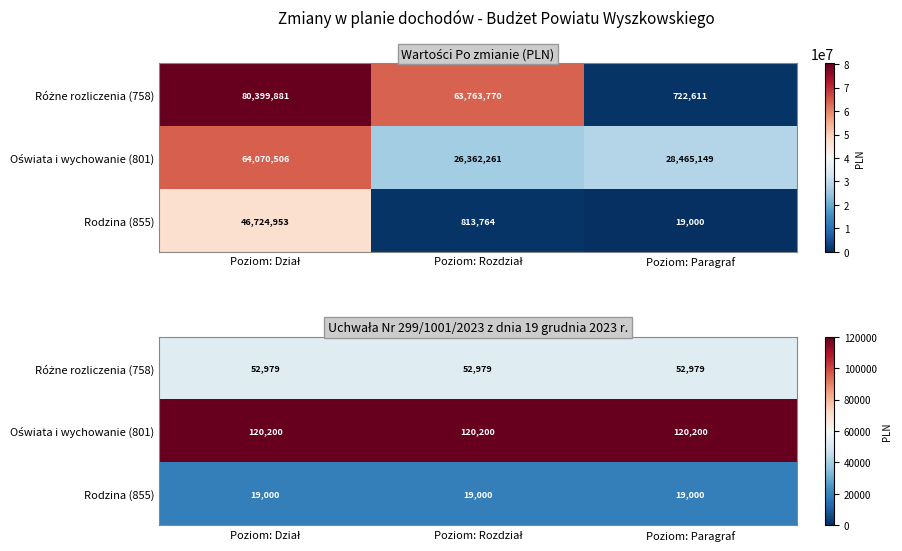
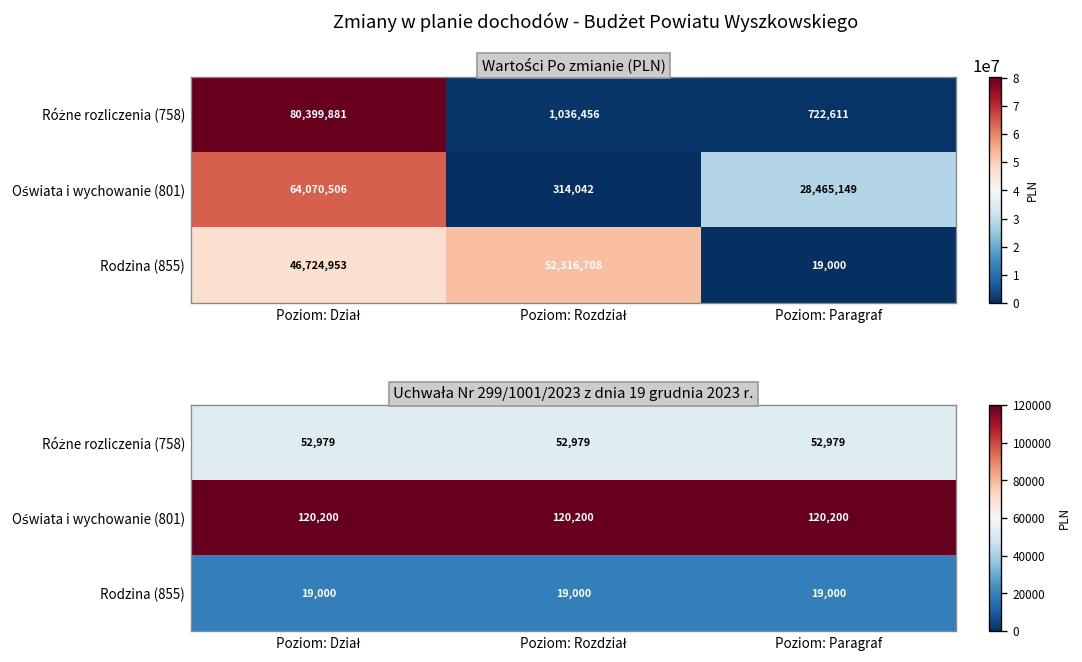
Wartości Po zmianie (PLN), Różne rozliczenia (758), Poziom: Rozdział: 63,763,770 -> 1,036,456
Wartości Po zmianie (PLN), Oświata i wychowanie (801), Poziom: Rozdział: 26,362,261 -> 314,042
Wartości Po zmianie (PLN), Rodzina (855), Poziom: Rozdział: 813,764 -> 52,316,708
